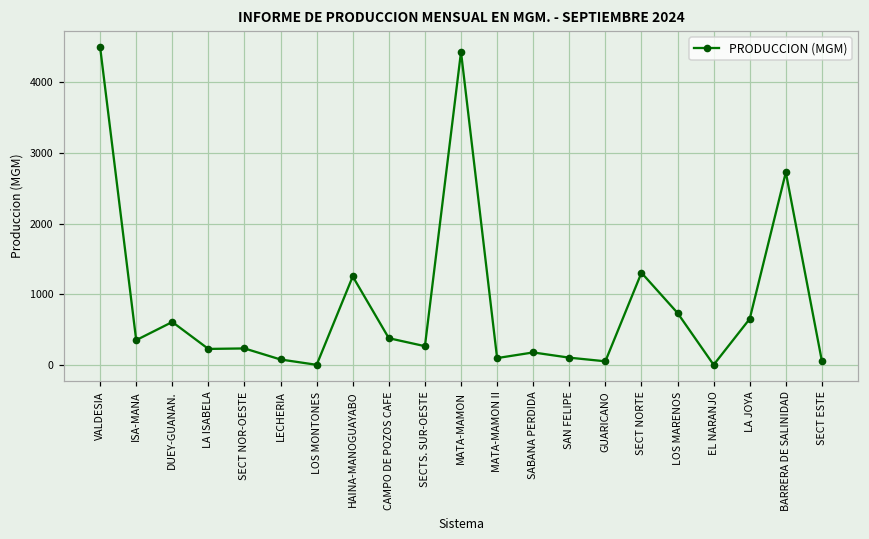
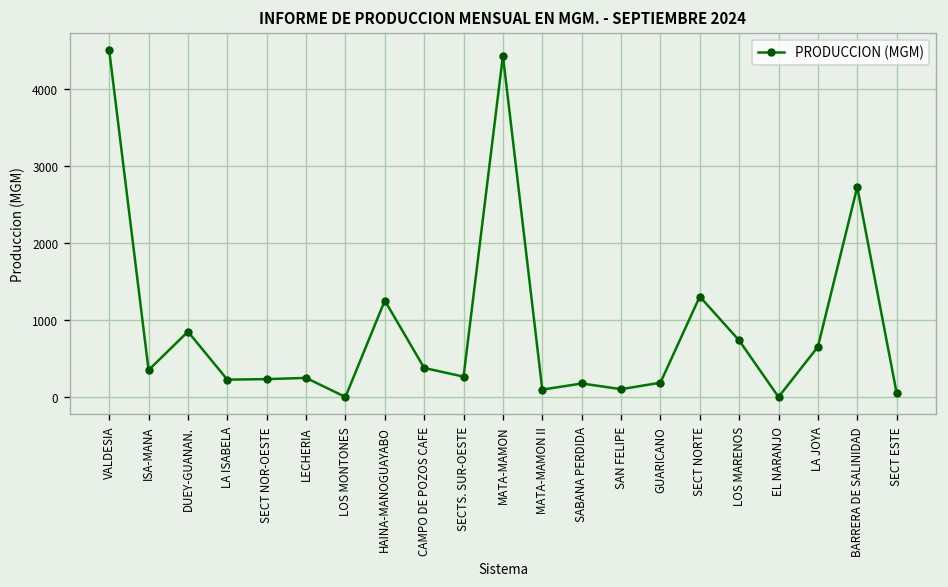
DUEY-GUANAN.: 600 -> 800
LECHERIA: 100 -> 200
GUARICANO: 0 -> 200
